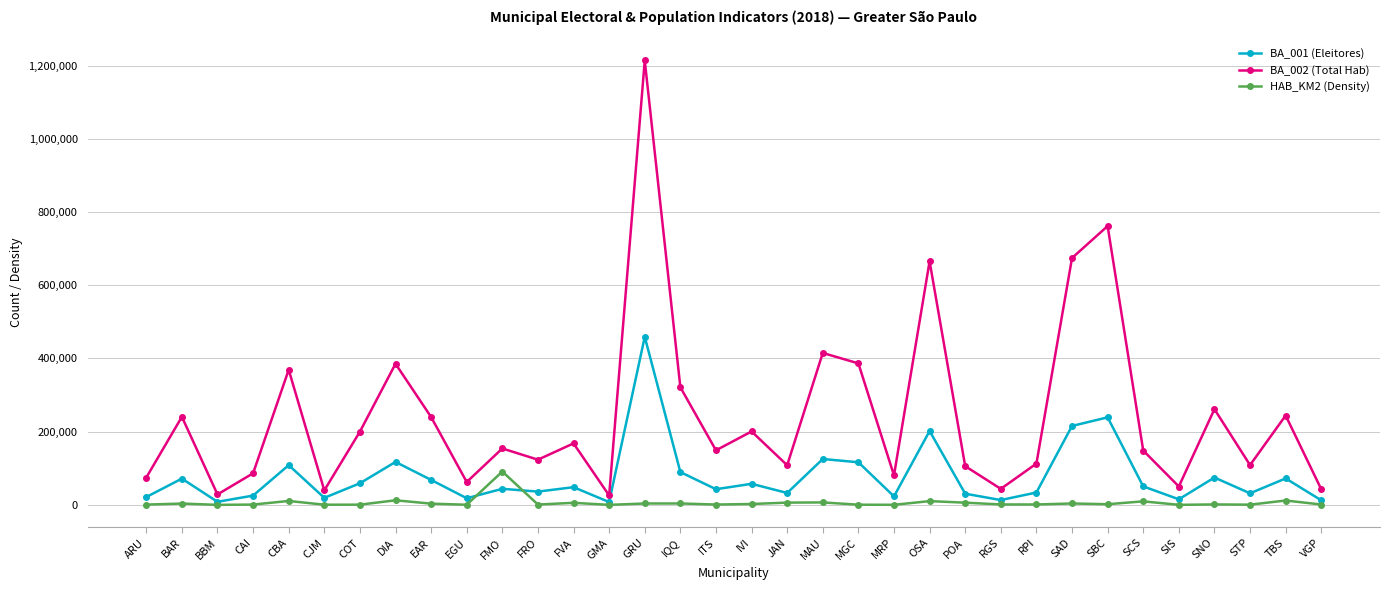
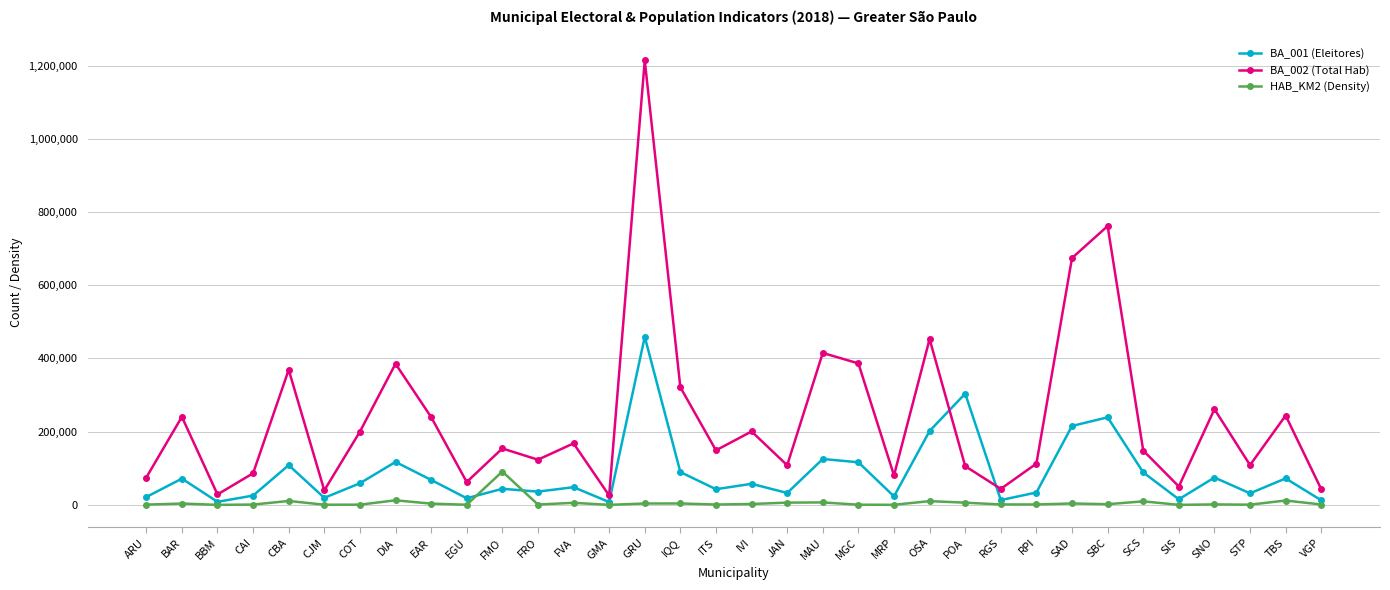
BA_002 (Total Hab), OSA: 670,000 -> 450,000
BA_001 (Eleitores), POA: 30,000 -> 300,000
BA_001 (Eleitores), SCS: 50,000 -> 90,000
